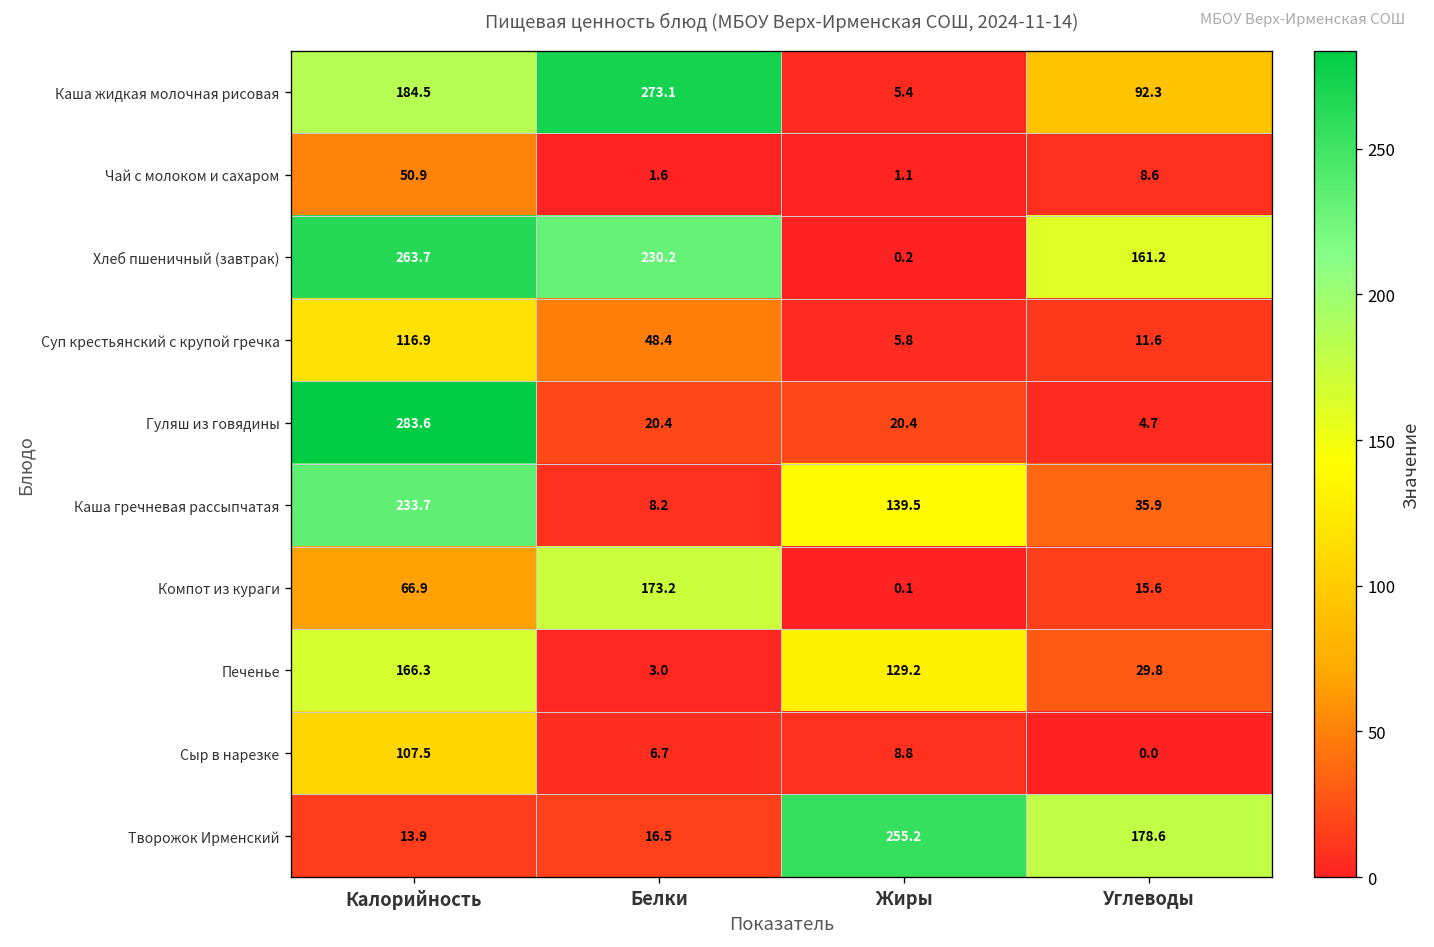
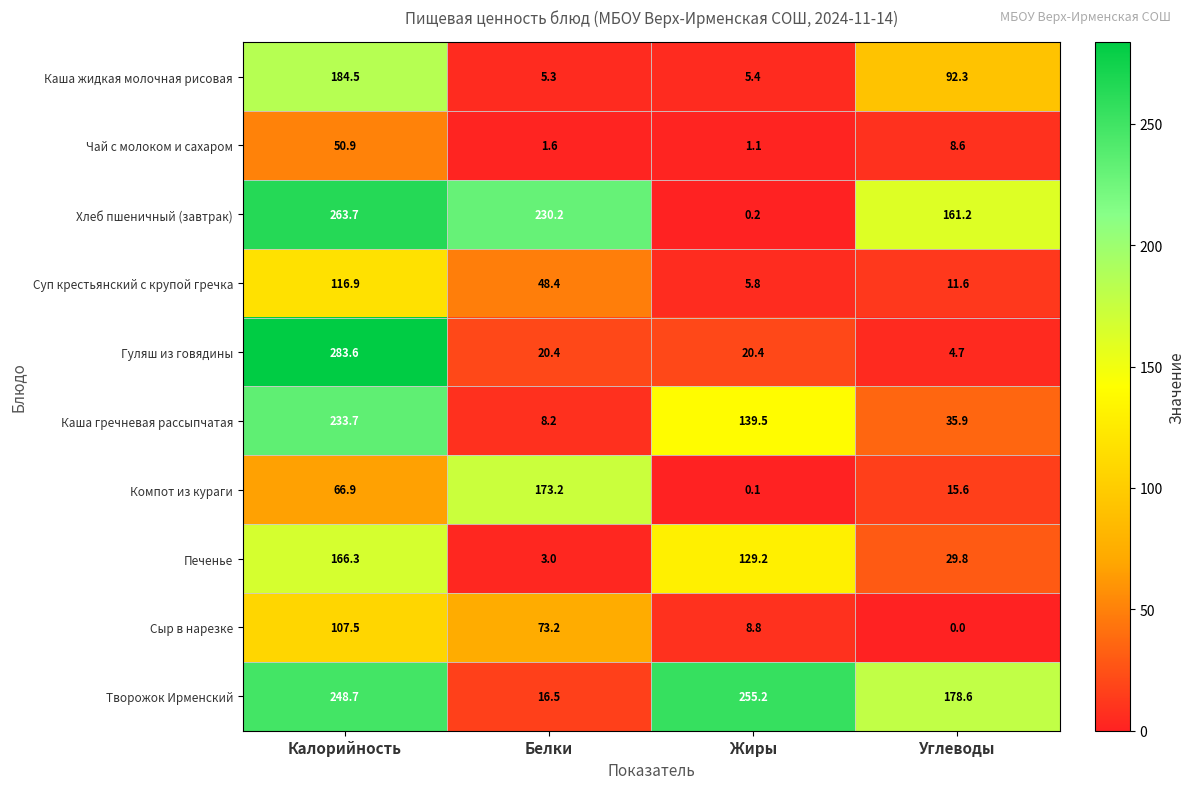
Каша жидкая молочная рисовая, Белки: 273.1 -> 5.3
Сыр в нарезке, Белки: 6.7 -> 73.2
Творожок Ирменский, Калорийность: 13.9 -> 248.7
